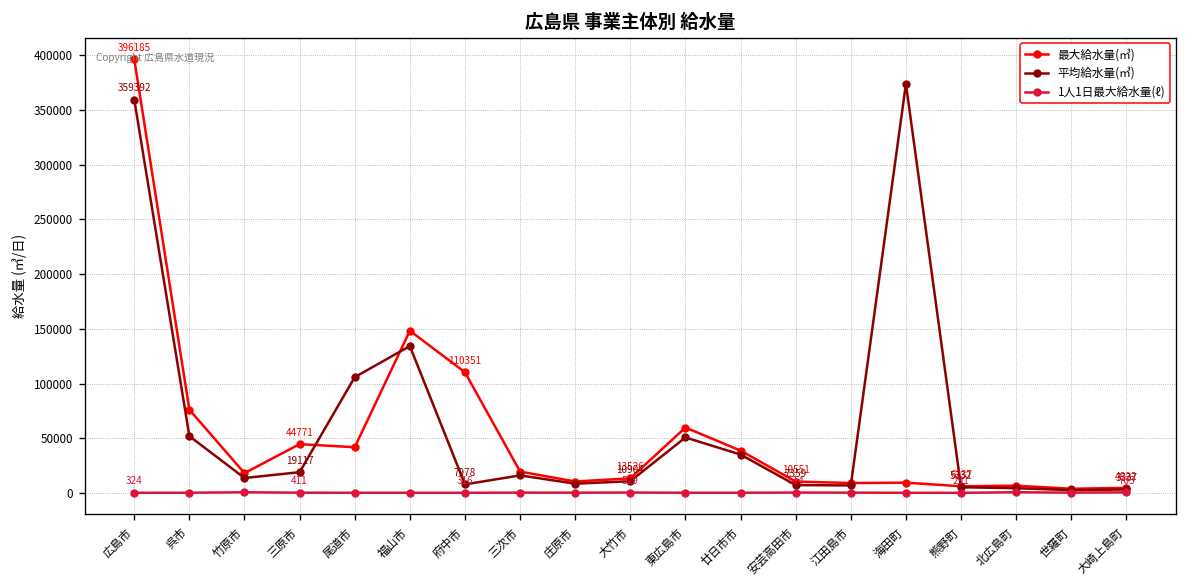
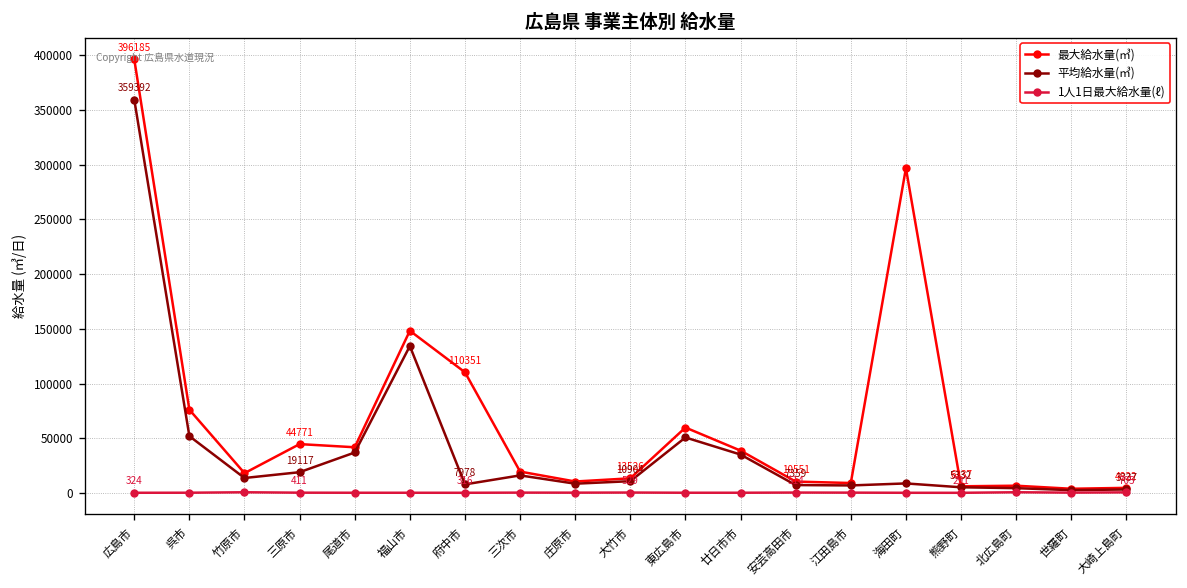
平均給水量(㎥), 尾道市: 110000 -> 40000
最大給水量(㎥), 海田町: 10000 -> 300000
平均給水量(㎥), 海田町: 370000 -> 10000
